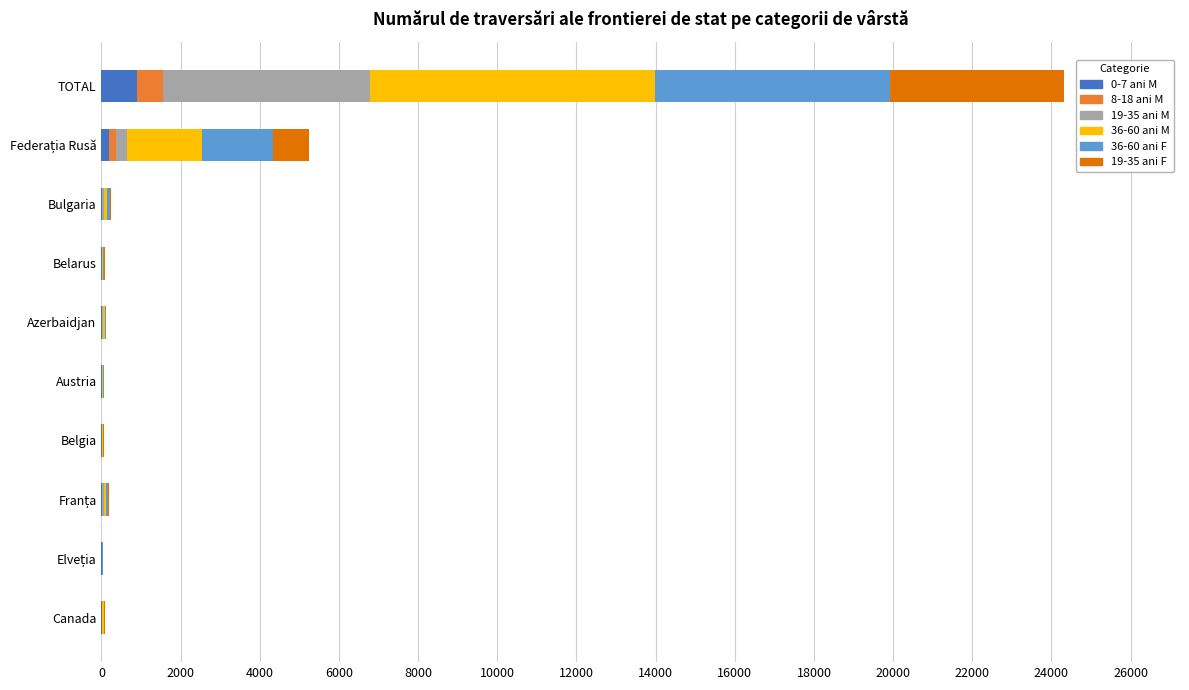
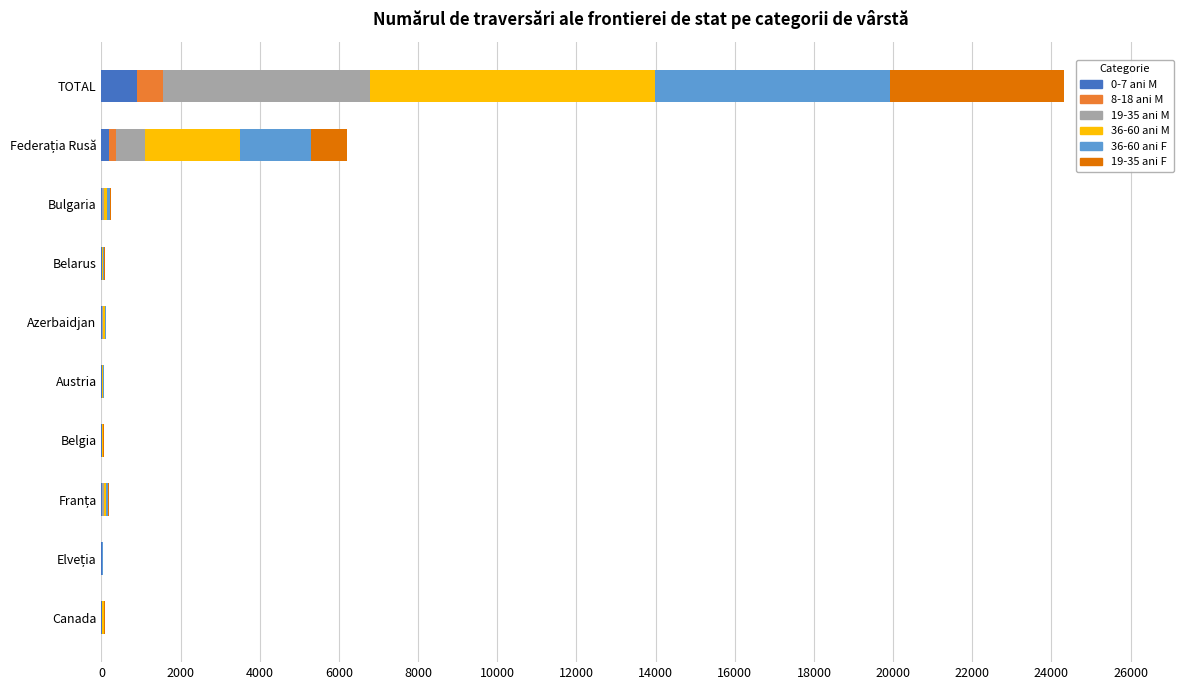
19-35 ani M, Federația Rusă: 300 -> 700
36-60 ani M, Federația Rusă: 1900 -> 2400
